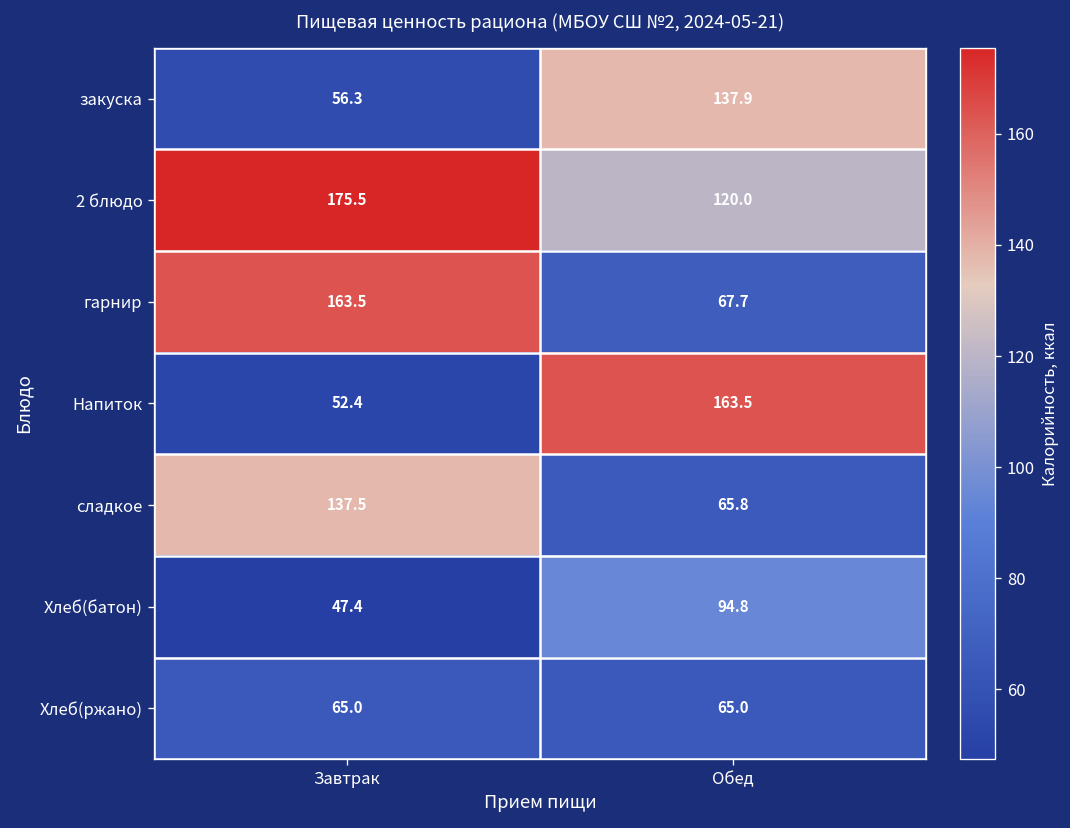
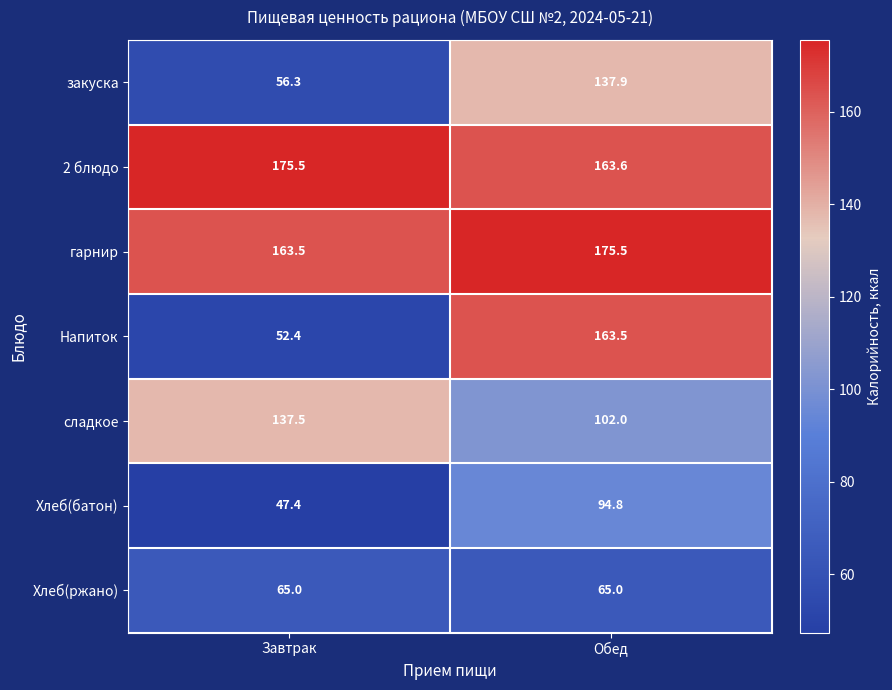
2 блюдо, Обед: 120.0 -> 163.6
гарнир, Обед: 67.7 -> 175.5
сладкое, Обед: 65.8 -> 102.0
